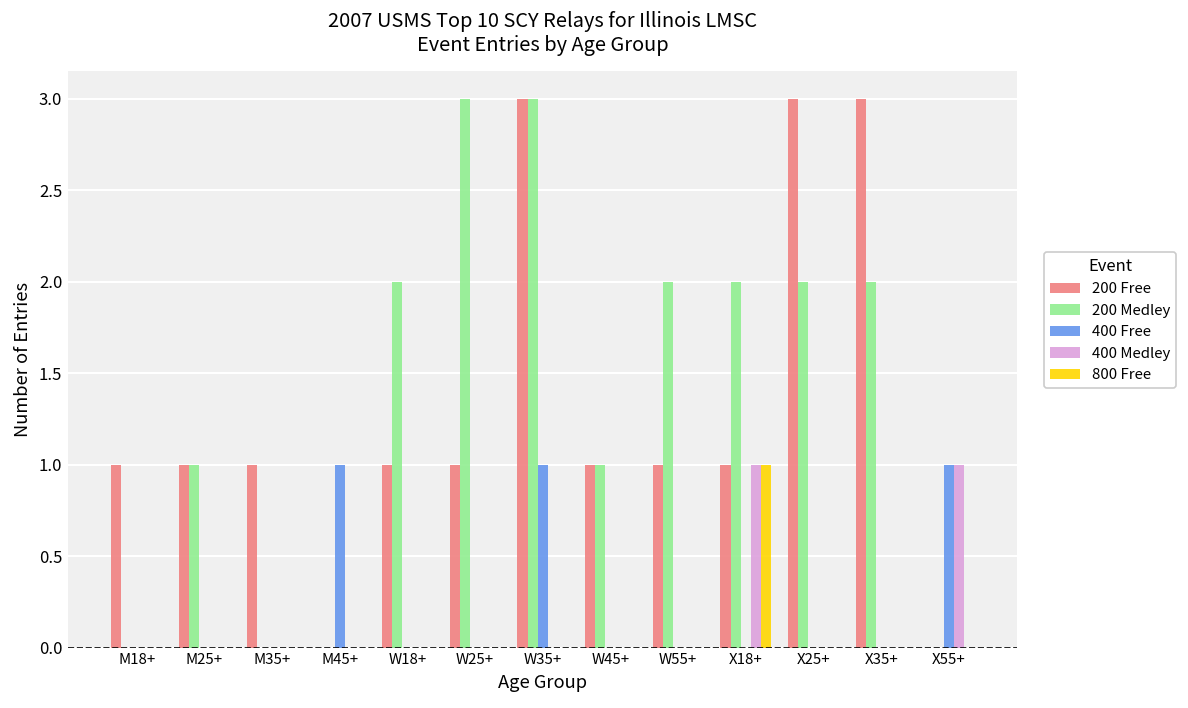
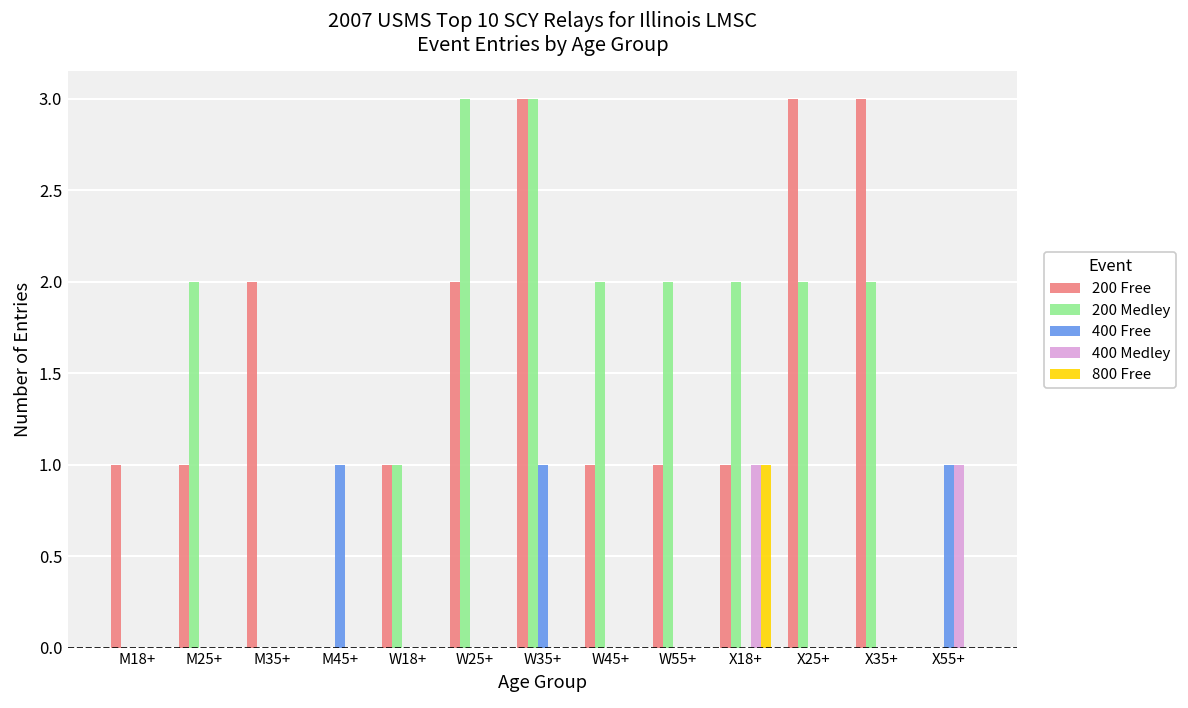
200 Medley, M25+: 1 -> 2
200 Free, M35+: 1 -> 2
200 Medley, W18+: 2 -> 1
200 Free, W25+: 1 -> 2
200 Medley, W45+: 1 -> 2
